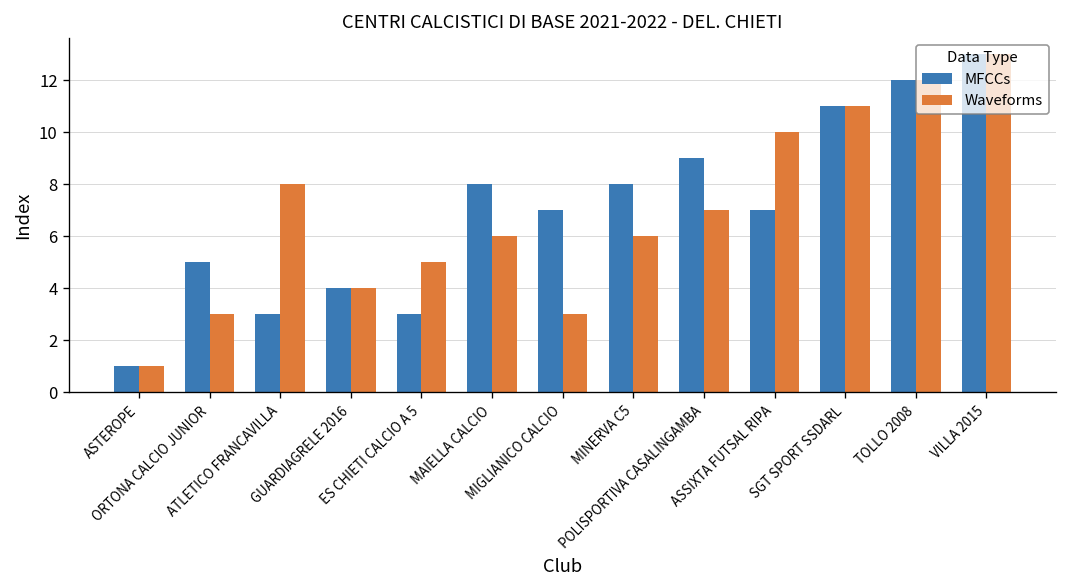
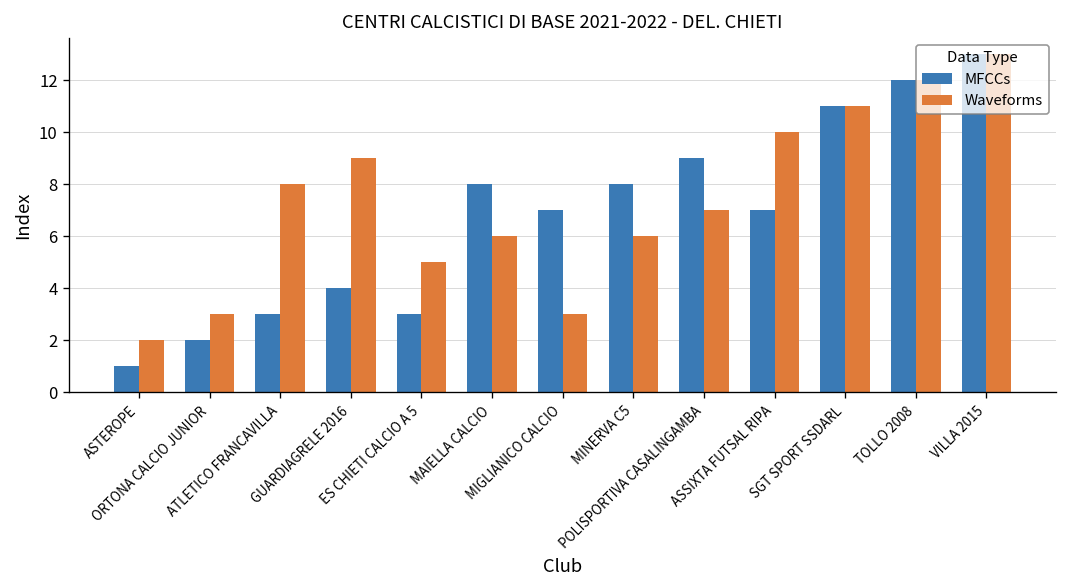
Waveforms, ASTEROPE: 1 -> 2
MFCCs, ORTONA CALCIO JUNIOR: 5 -> 2
Waveforms, GUARDIAGRELE 2016: 4 -> 9
